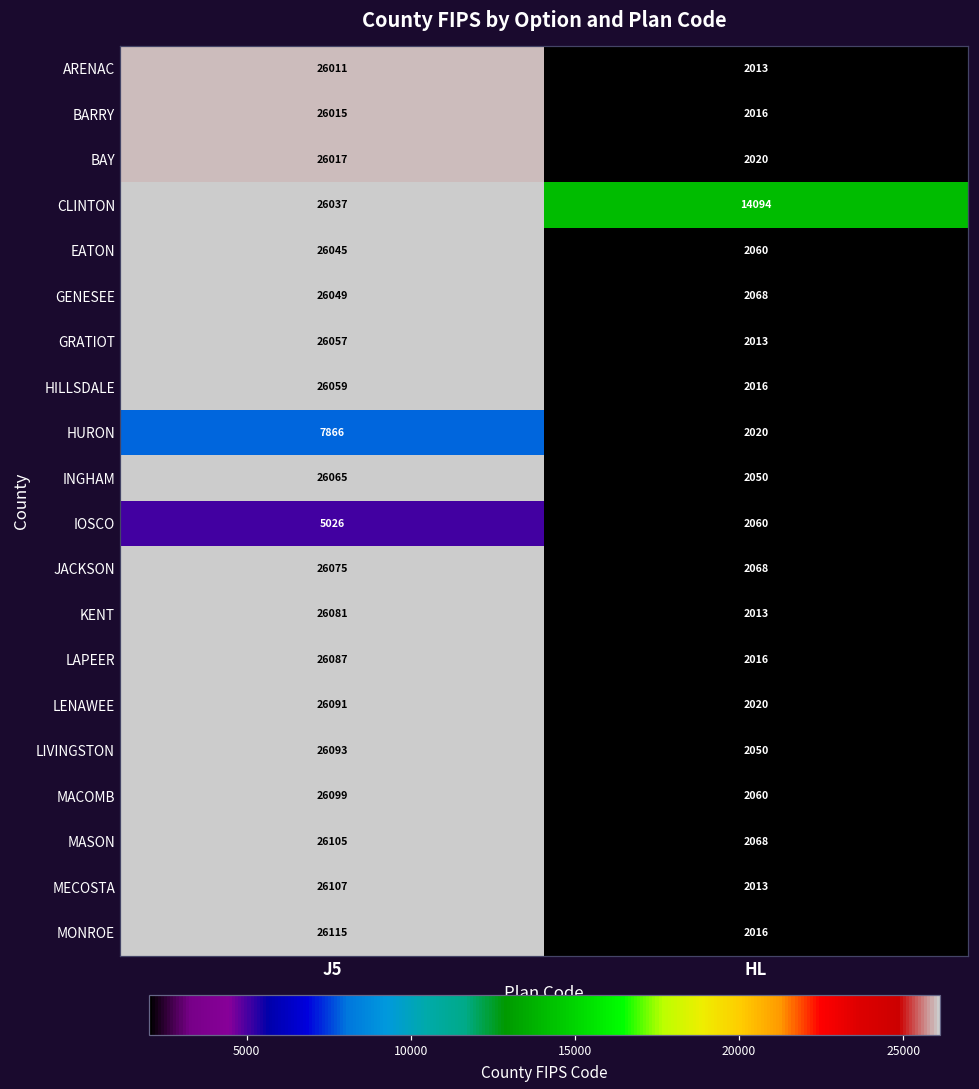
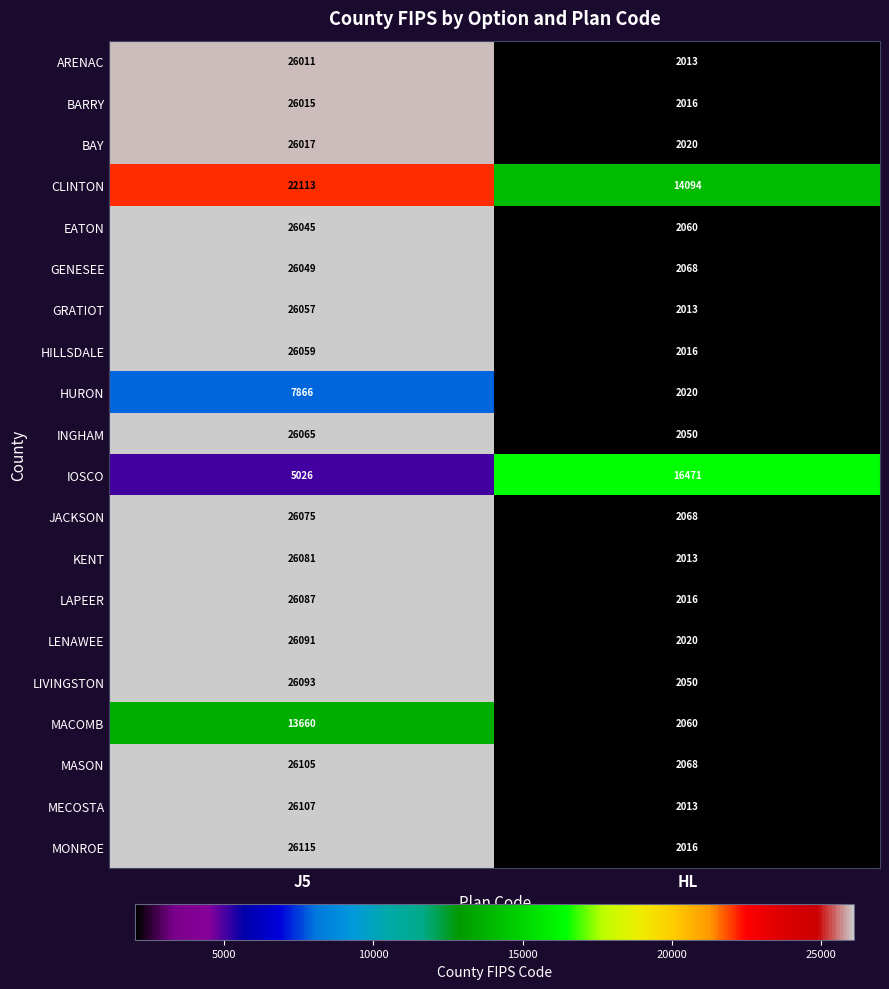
CLINTON, J5: 26037 -> 22113
IOSCO, HL: 2060 -> 16471
MACOMB, J5: 26099 -> 13660
